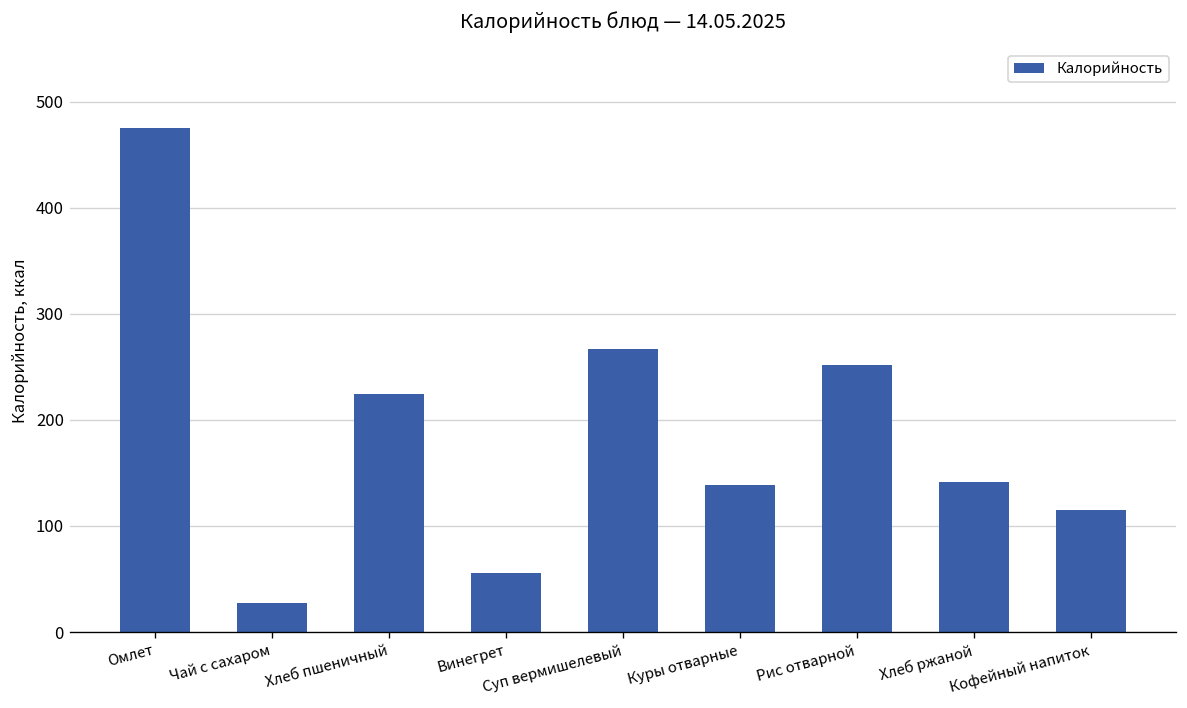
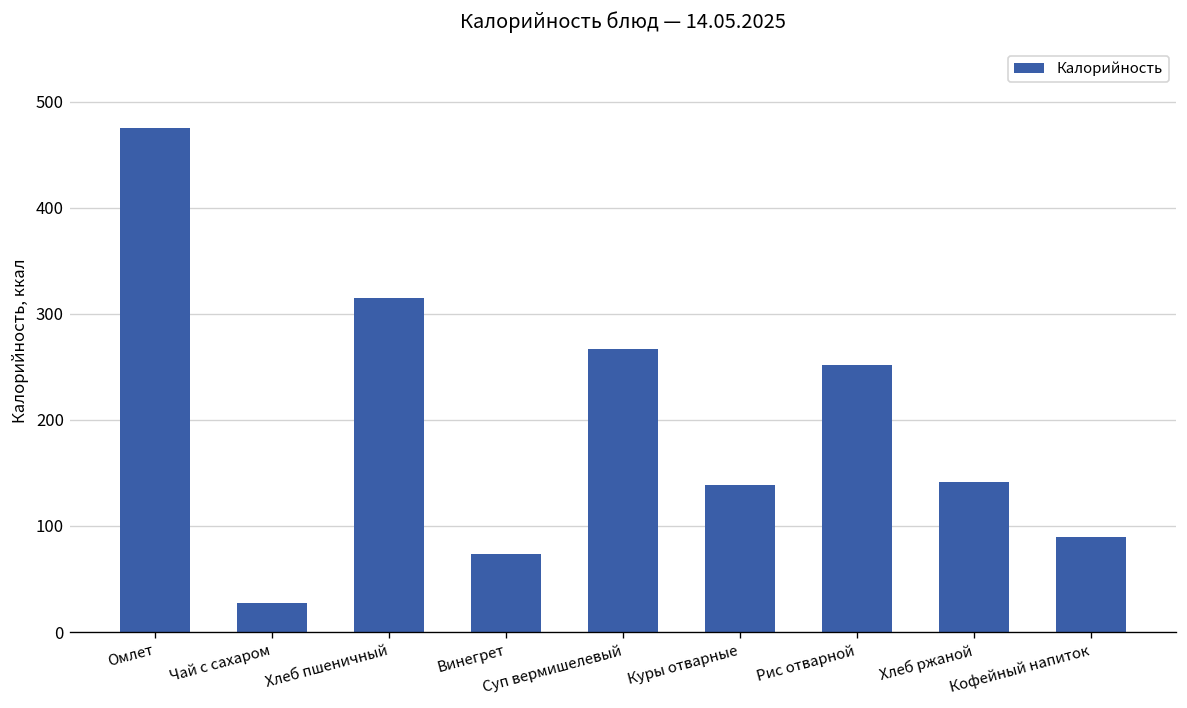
Хлеб пшеничный: 220 -> 320
Винегрет: 60 -> 70
Кофейный напиток: 120 -> 90
